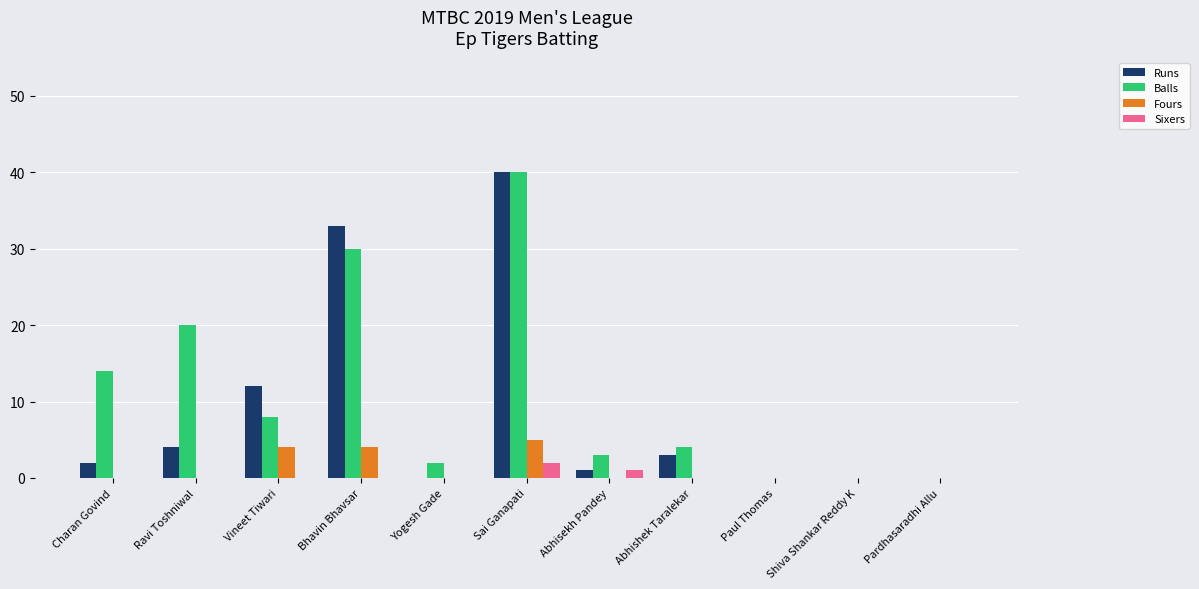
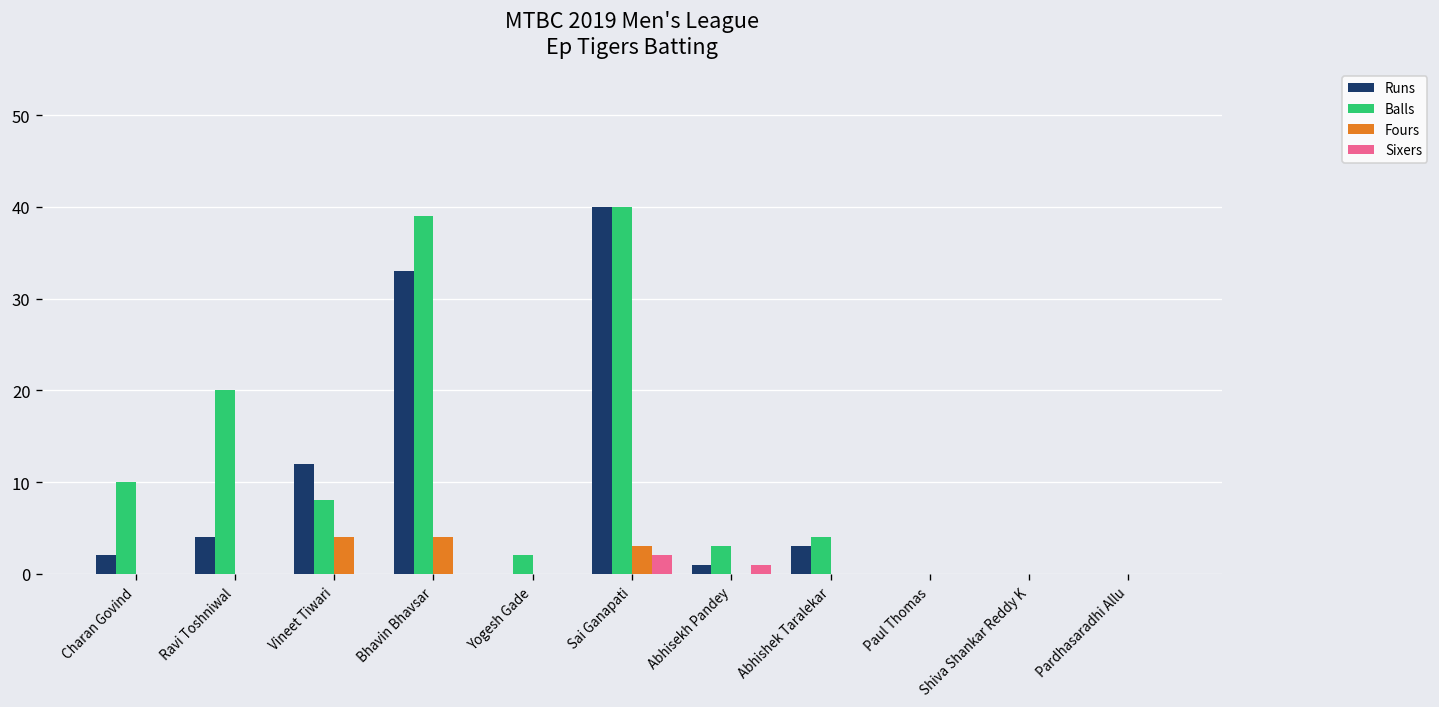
Balls, Charan Govind: 14 -> 10
Balls, Bhavin Bhavsar: 30 -> 39
Fours, Sai Ganapati: 5 -> 3
